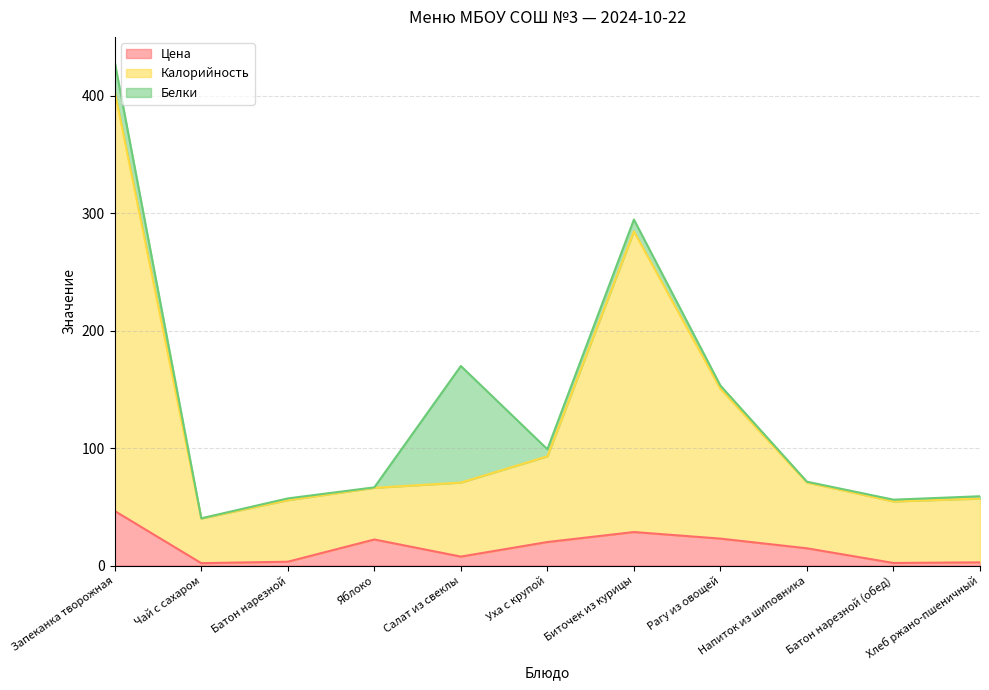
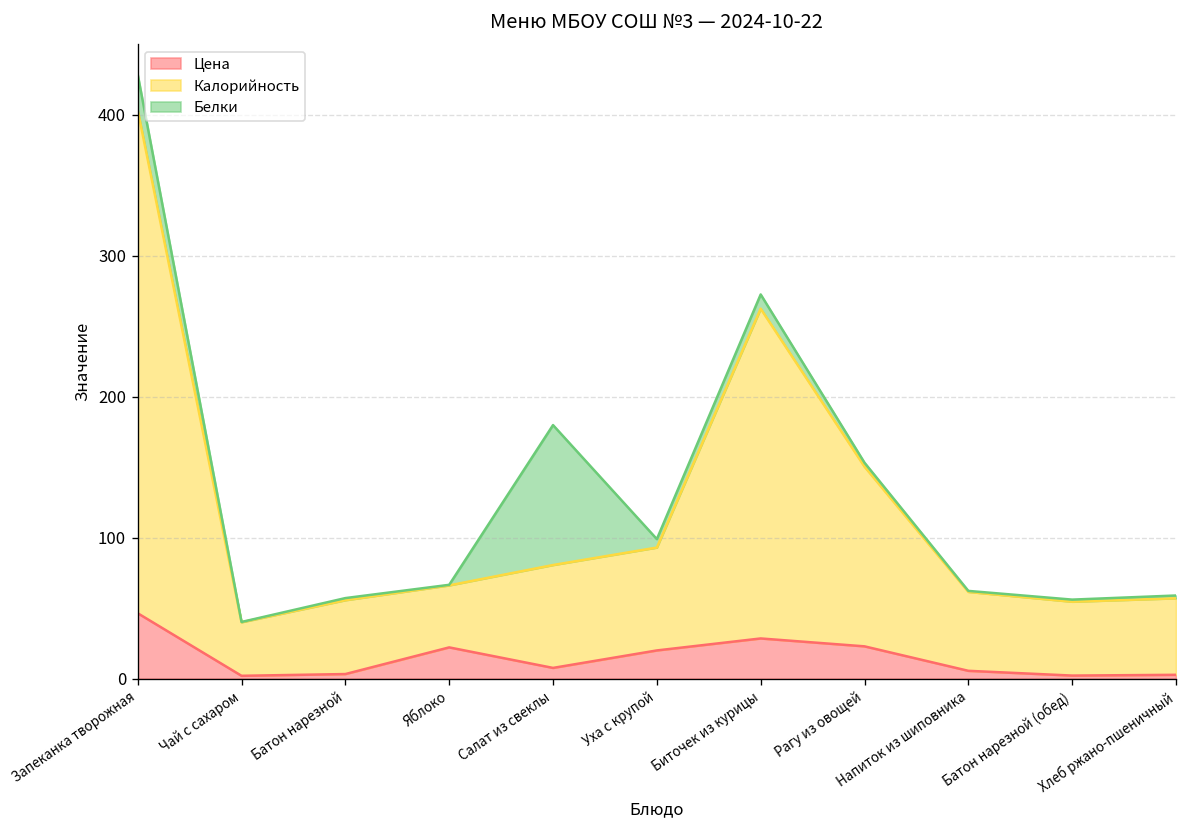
Калорийность, Салат из свеклы: 63 -> 73
Калорийность, Биточек из курицы: 256 -> 234
Цена, Напиток из шиповника: 15 -> 6
